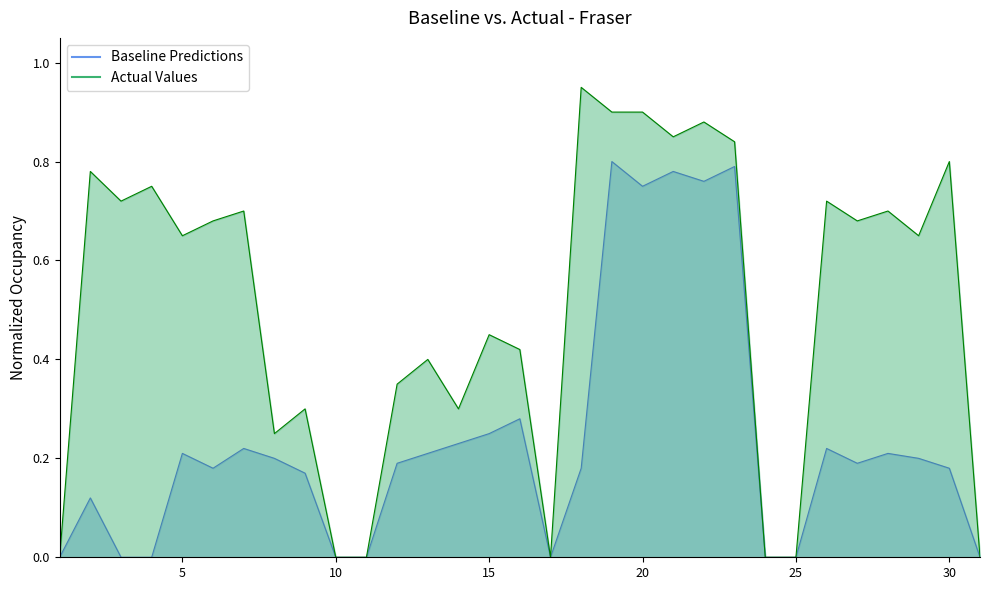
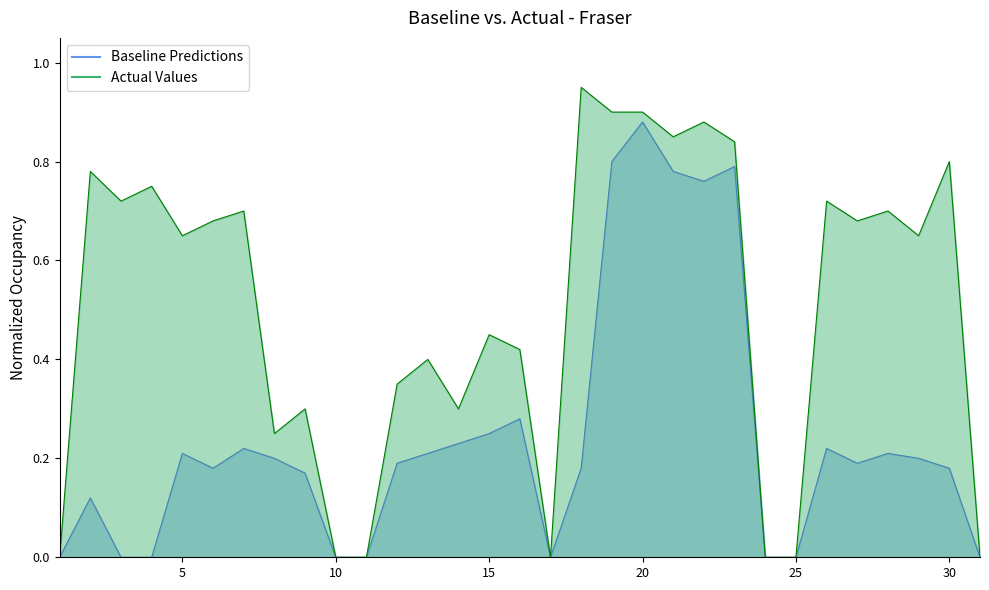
Baseline Predictions, 20: 0.75 -> 0.88
